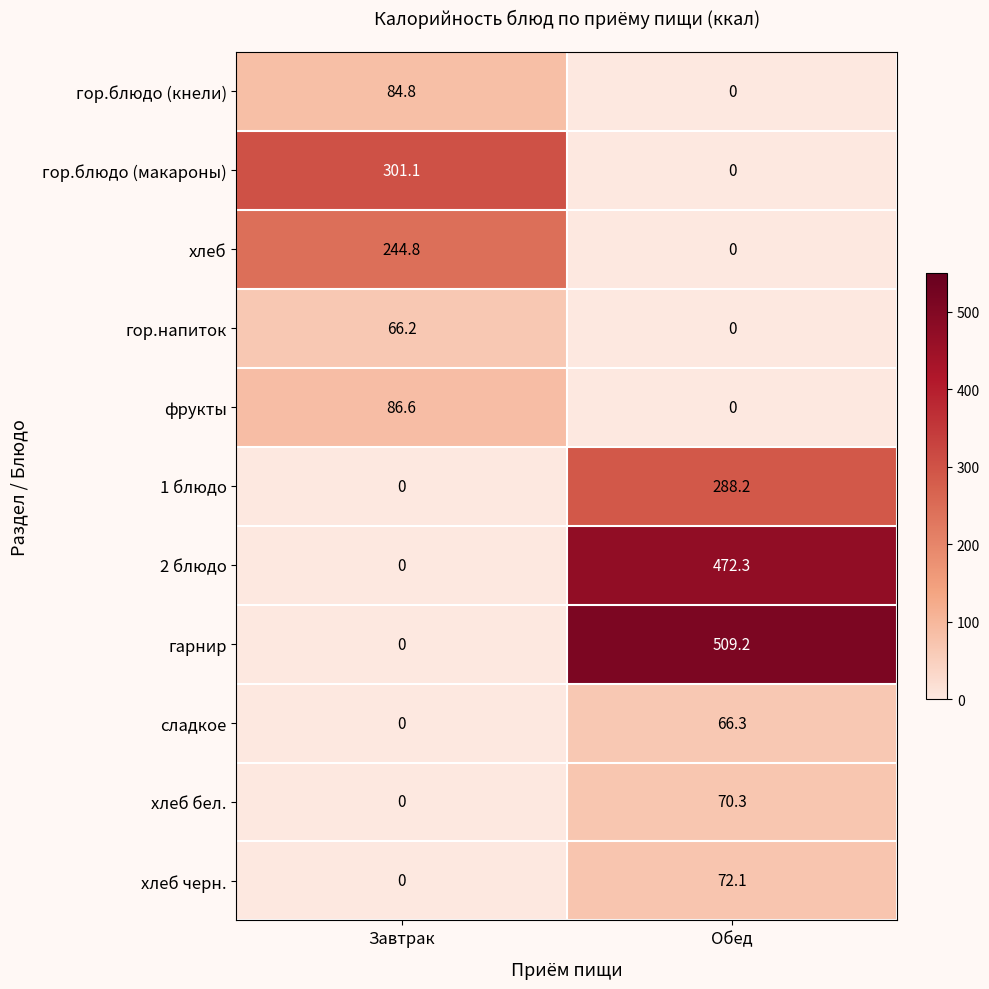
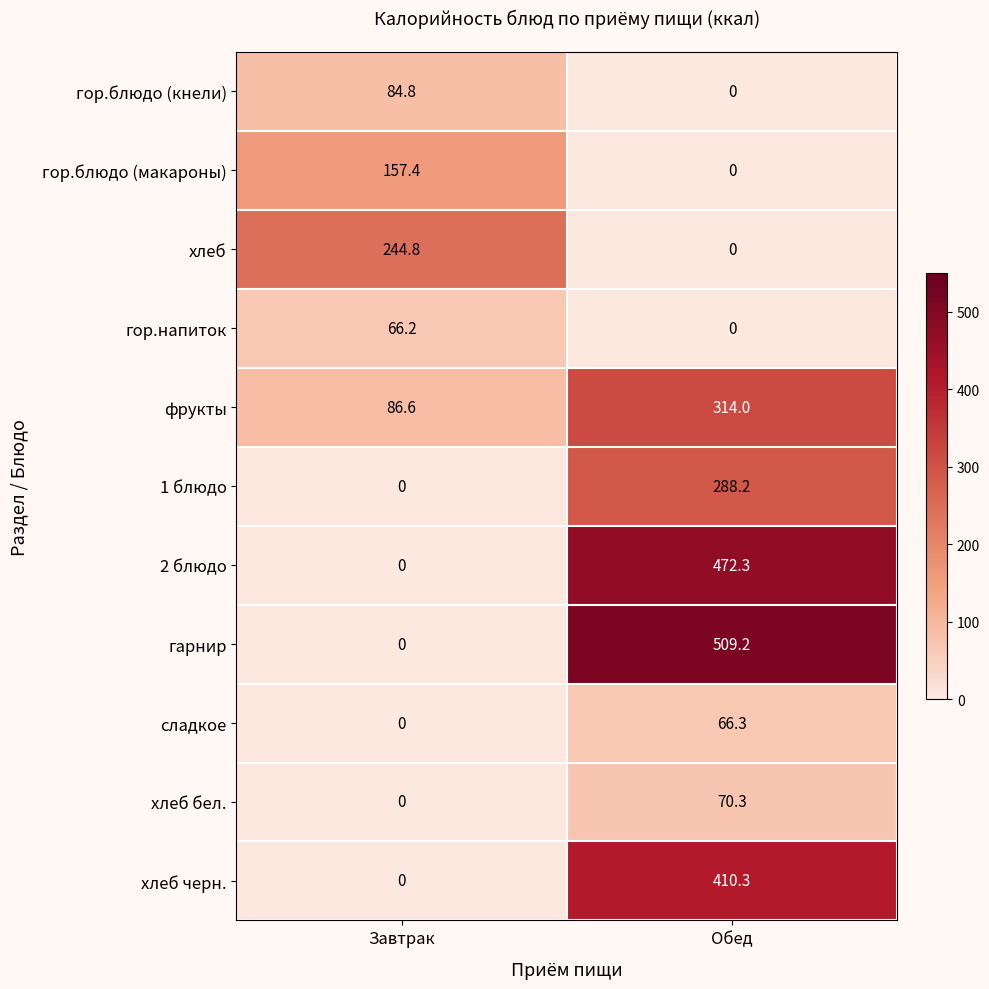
гор.блюдо (макароны), Завтрак: 301.1 -> 157.4
фрукты, Обед: 0 -> 314.0
хлеб черн., Обед: 72.1 -> 410.3
